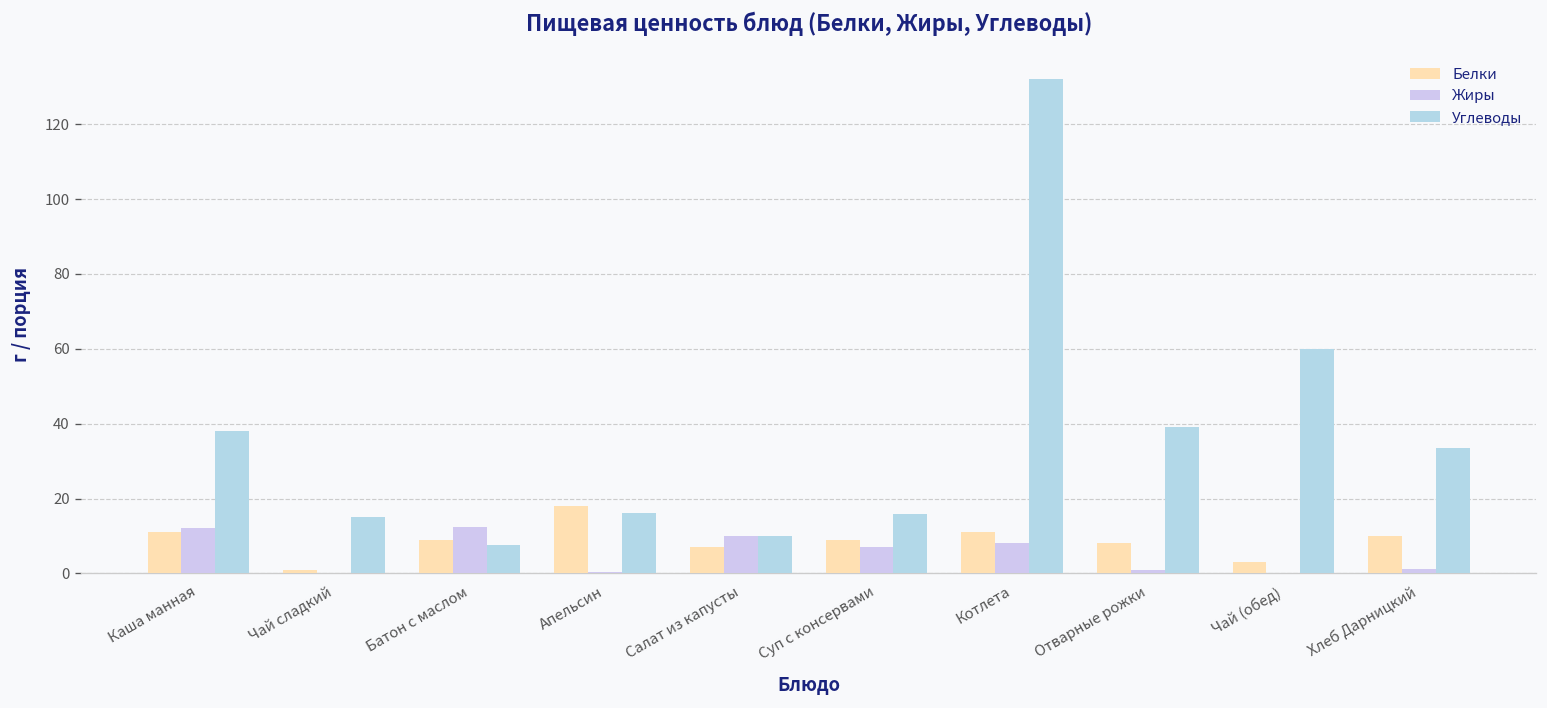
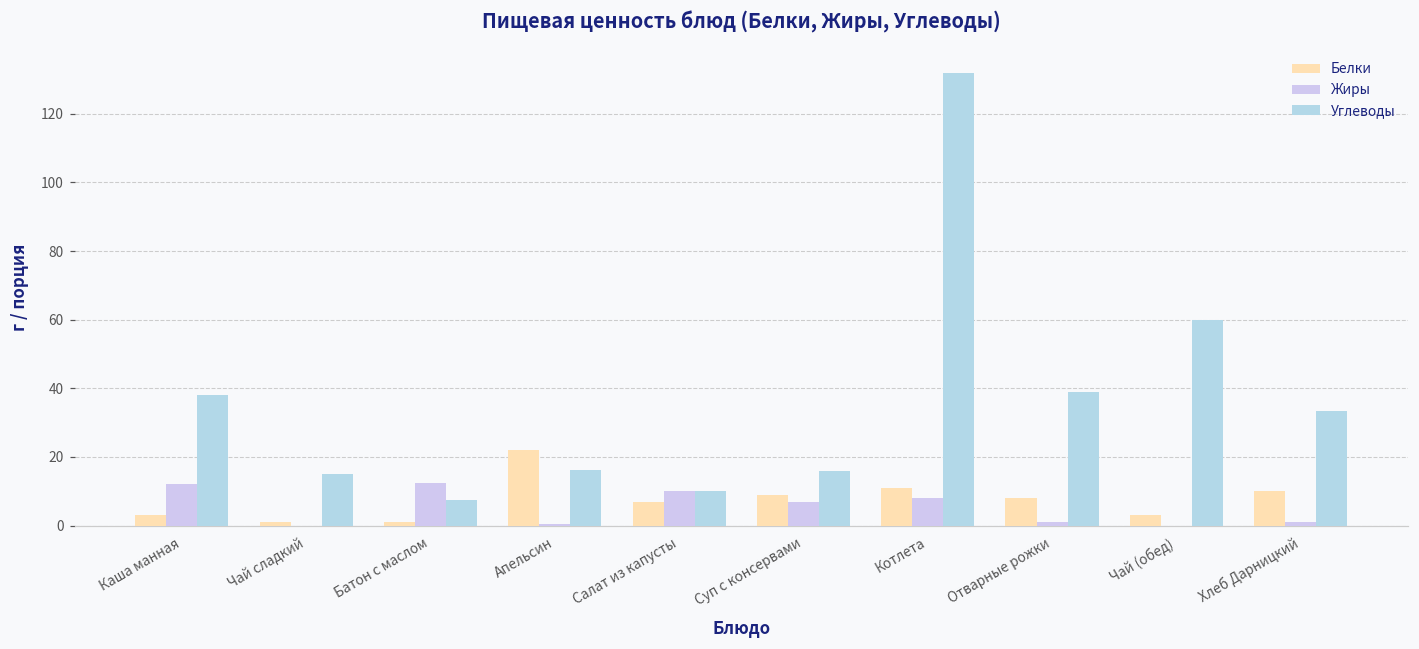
Белки, Каша манная: 11 -> 3
Белки, Батон с маслом: 9 -> 1
Белки, Апельсин: 18 -> 22
